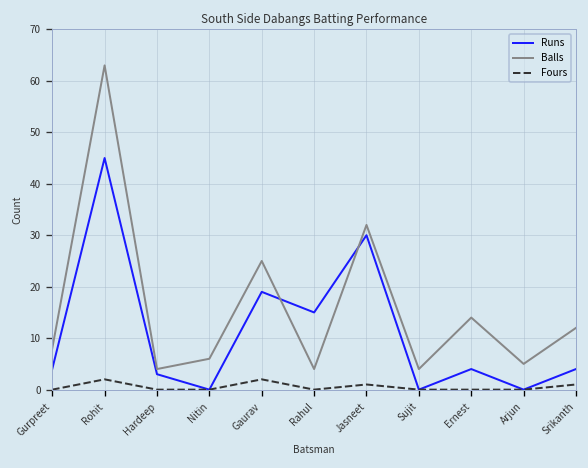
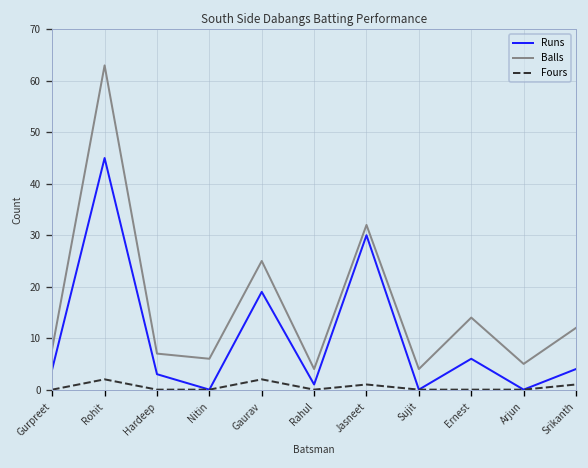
Balls, Hardeep: 4 -> 7
Runs, Rahul: 15 -> 1
Runs, Ernest: 4 -> 6
